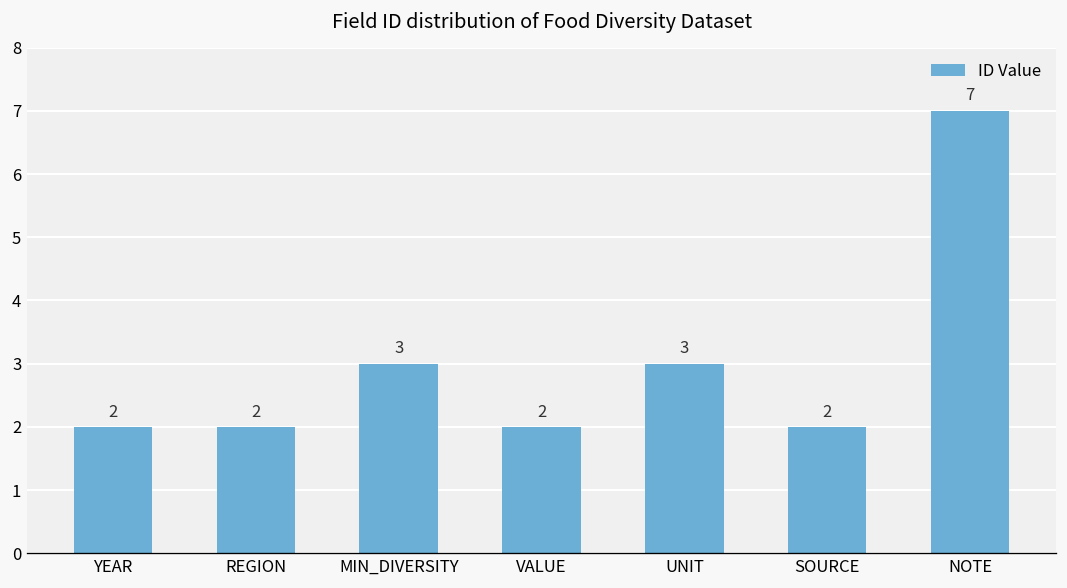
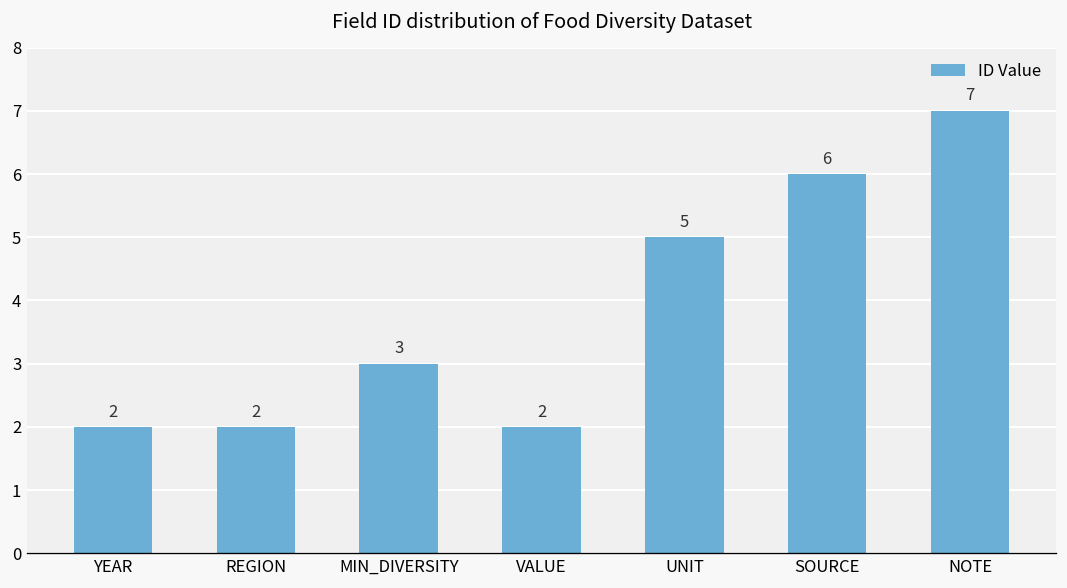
UNIT: 3 -> 5
SOURCE: 2 -> 6
